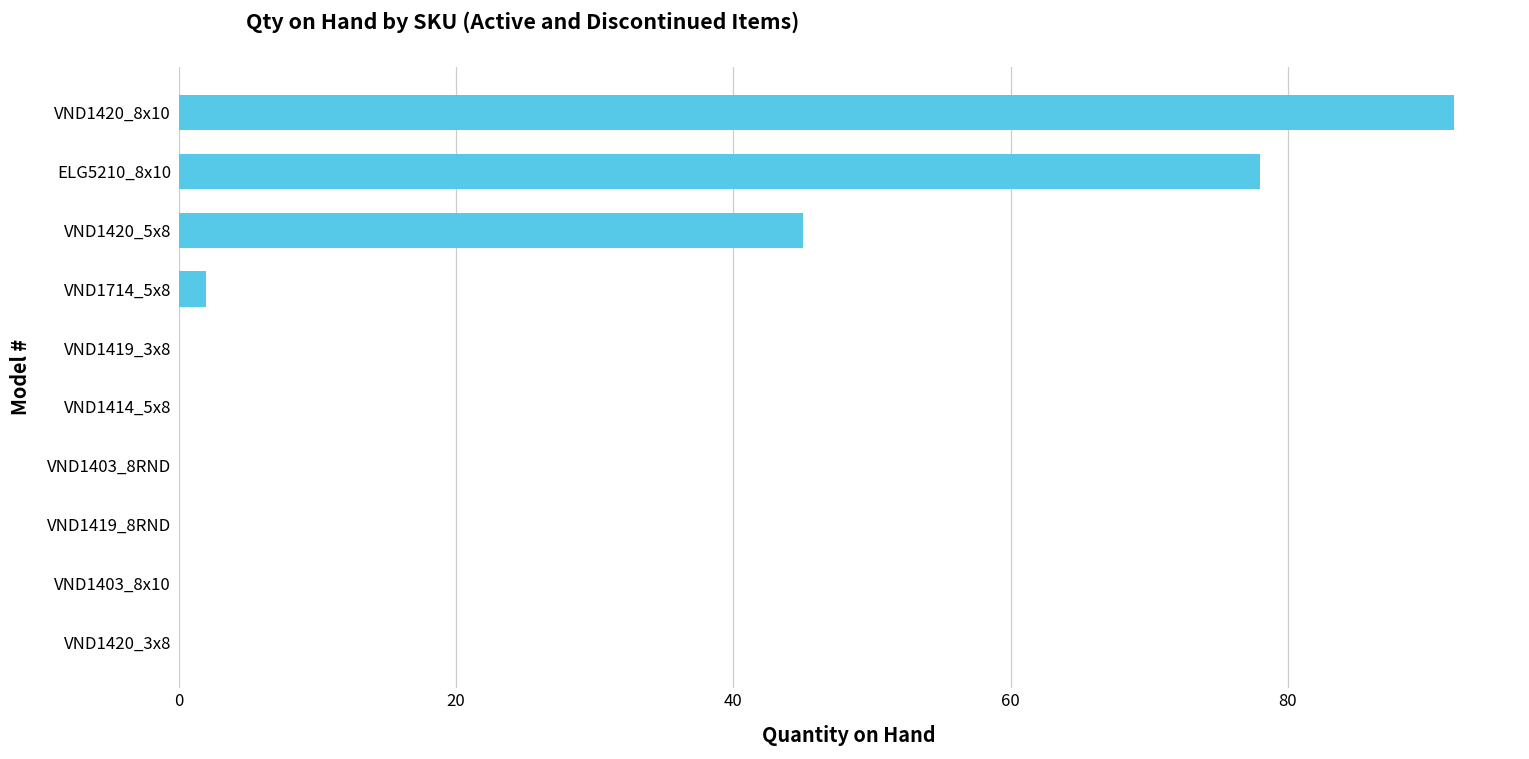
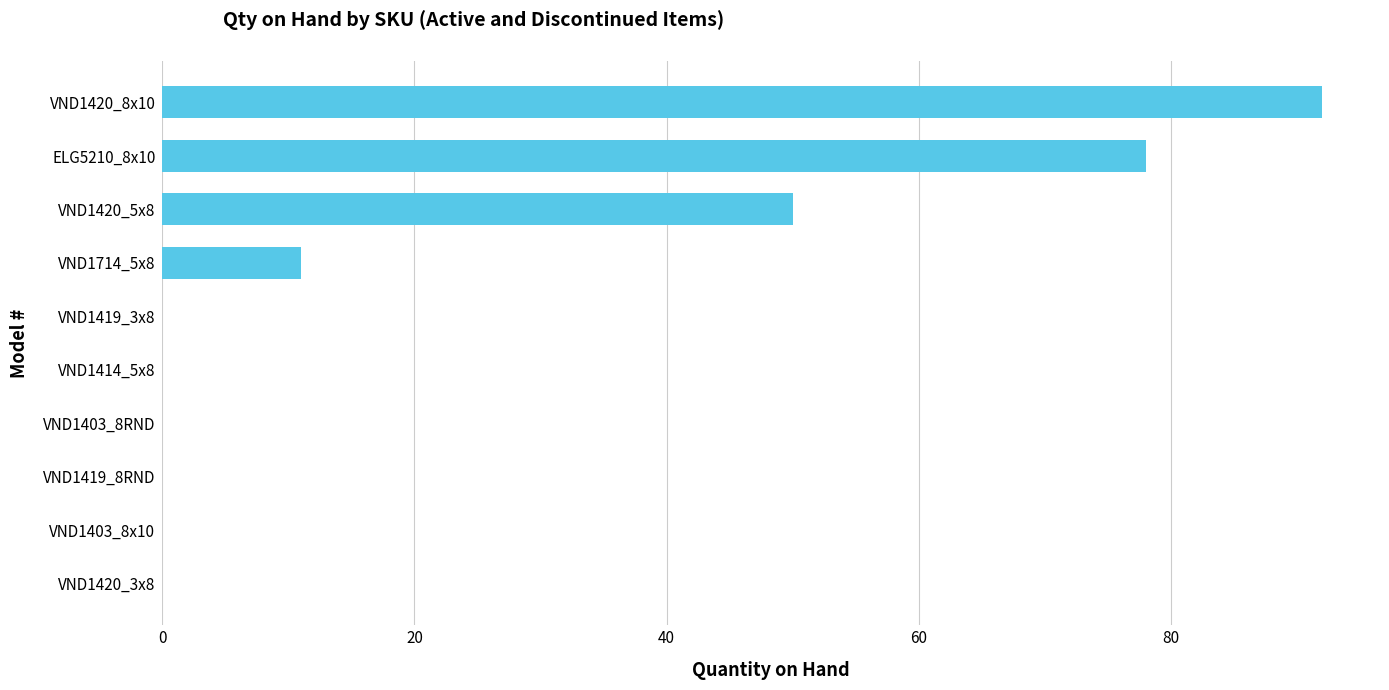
VND1420_5x8: 45 -> 50
VND1714_5x8: 2 -> 11
